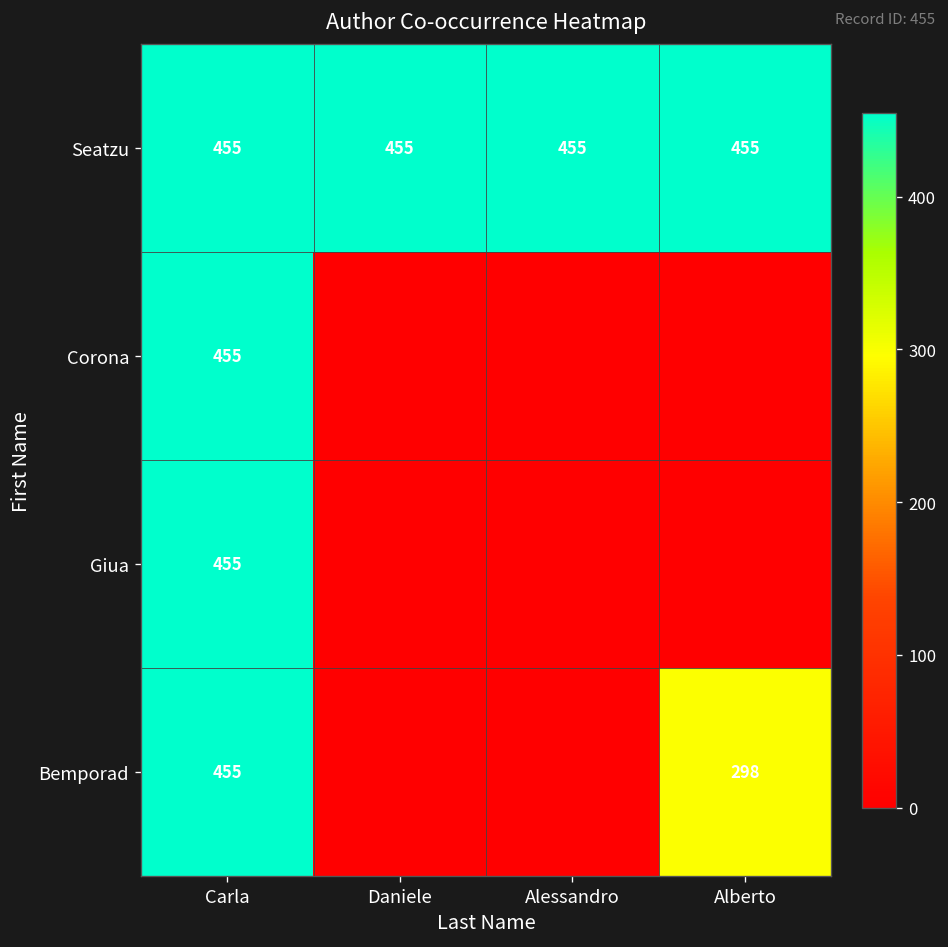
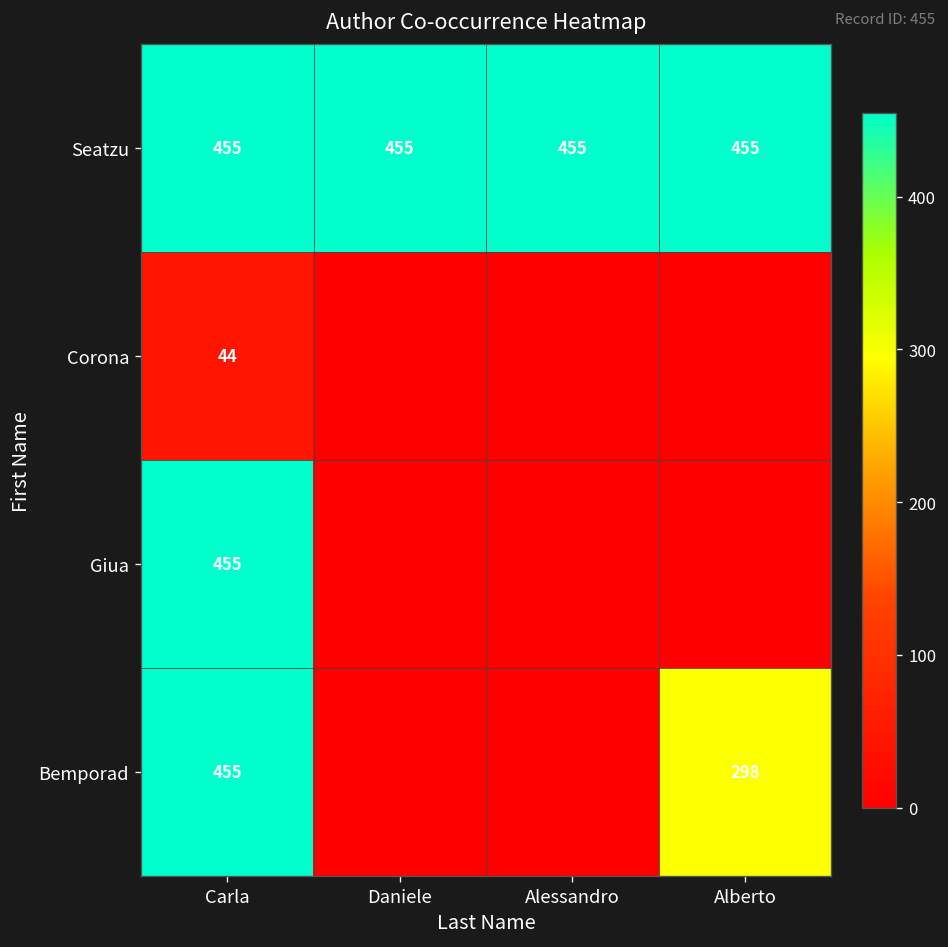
Corona, Carla: 455 -> 44
